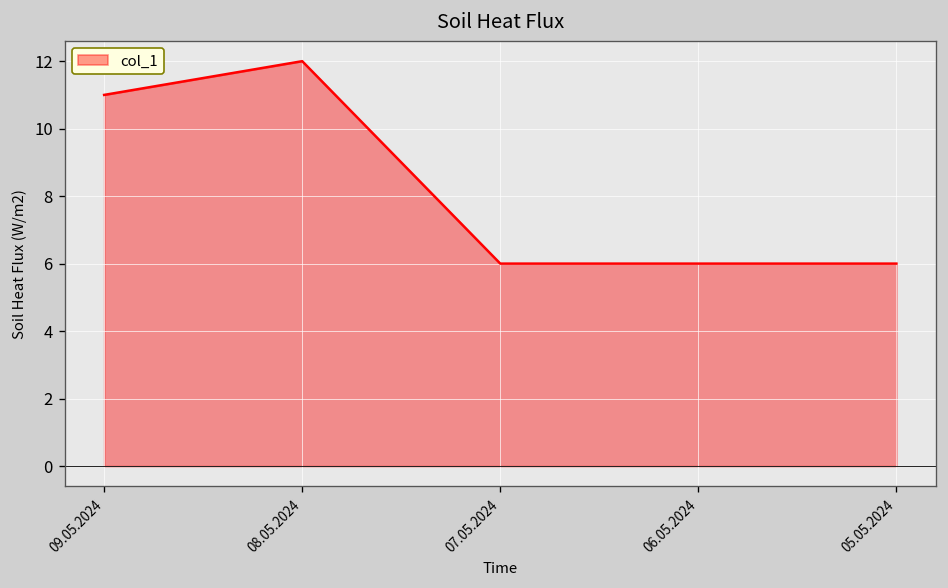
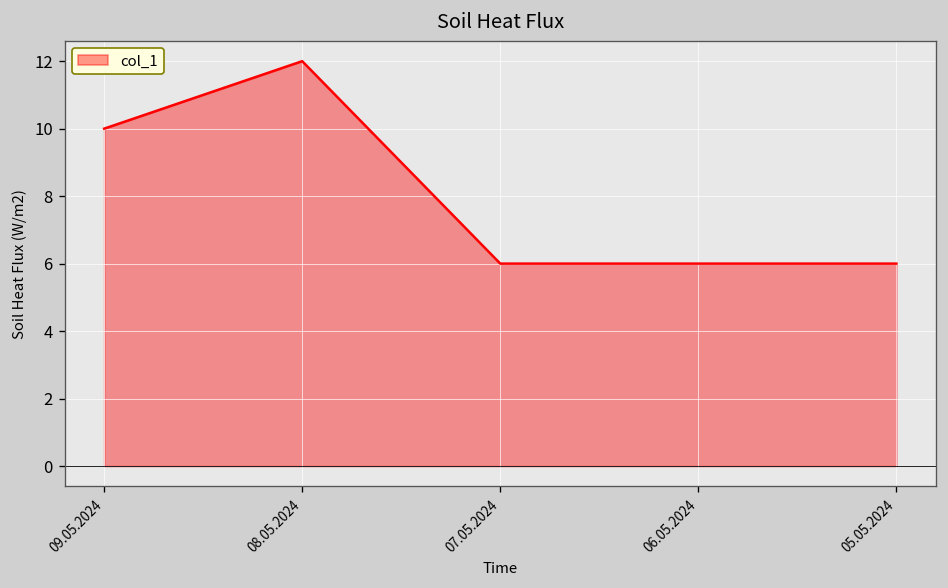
09.05.2024: 11 -> 10
